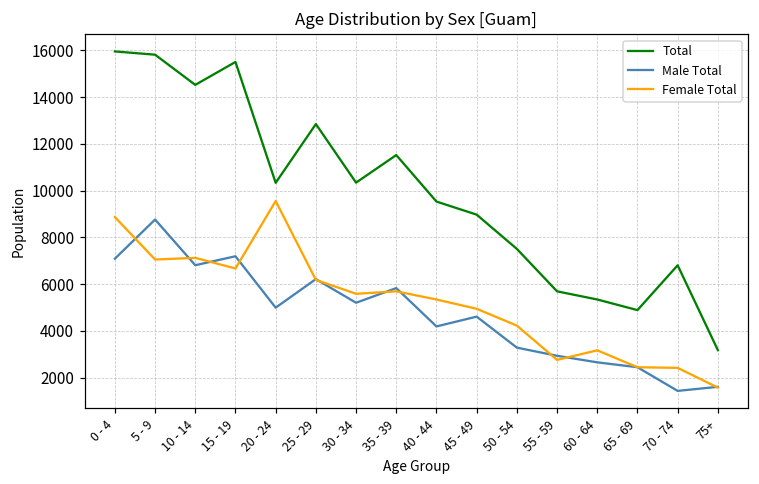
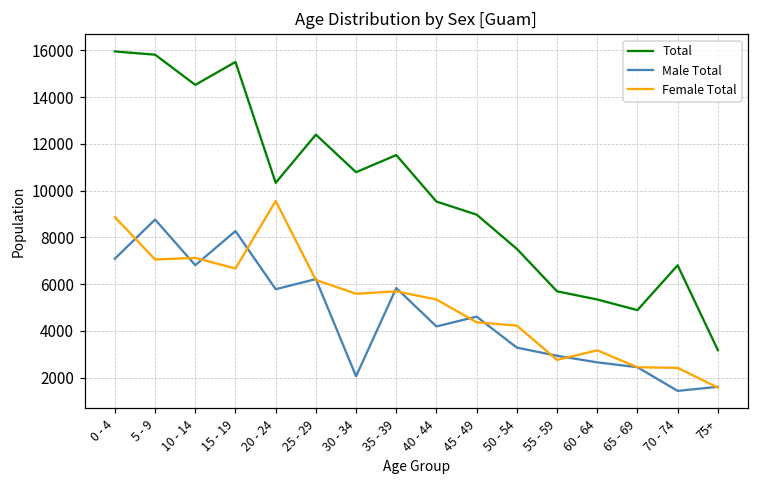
Male Total, 15 - 19: 7200 -> 8300
Male Total, 20 - 24: 5000 -> 5800
Total, 25 - 29: 12800 -> 12400
Total, 30 - 34: 10300 -> 10800
Male Total, 30 - 34: 5200 -> 2100
Female Total, 45 - 49: 4900 -> 4400
